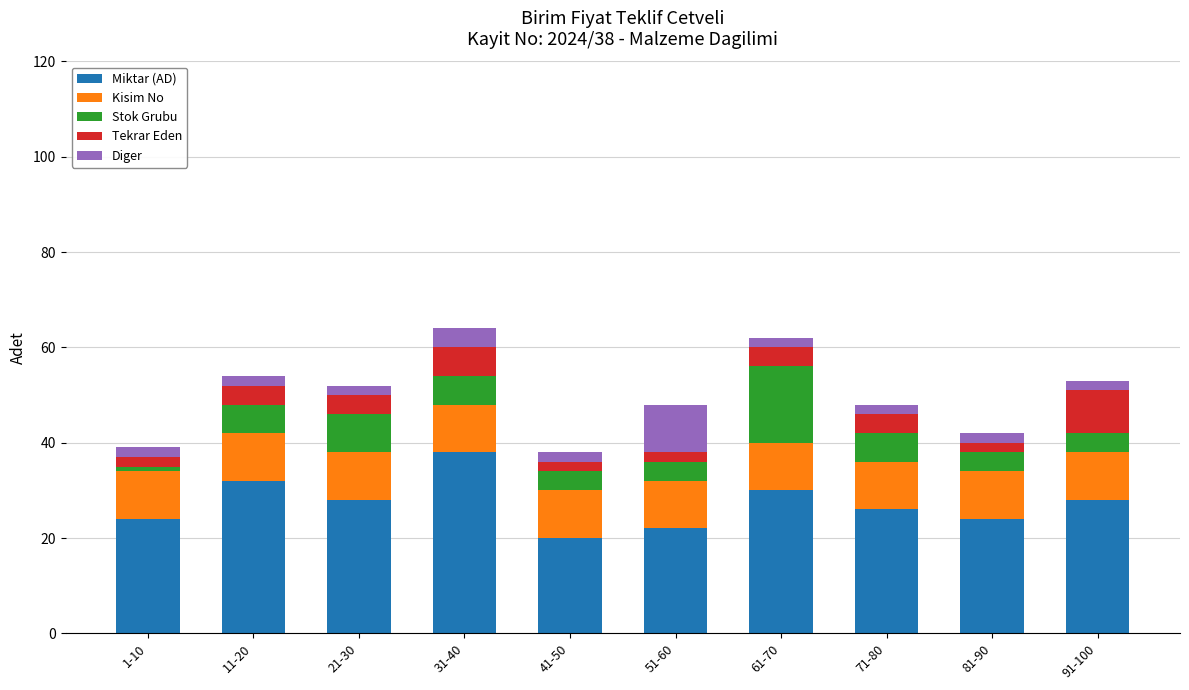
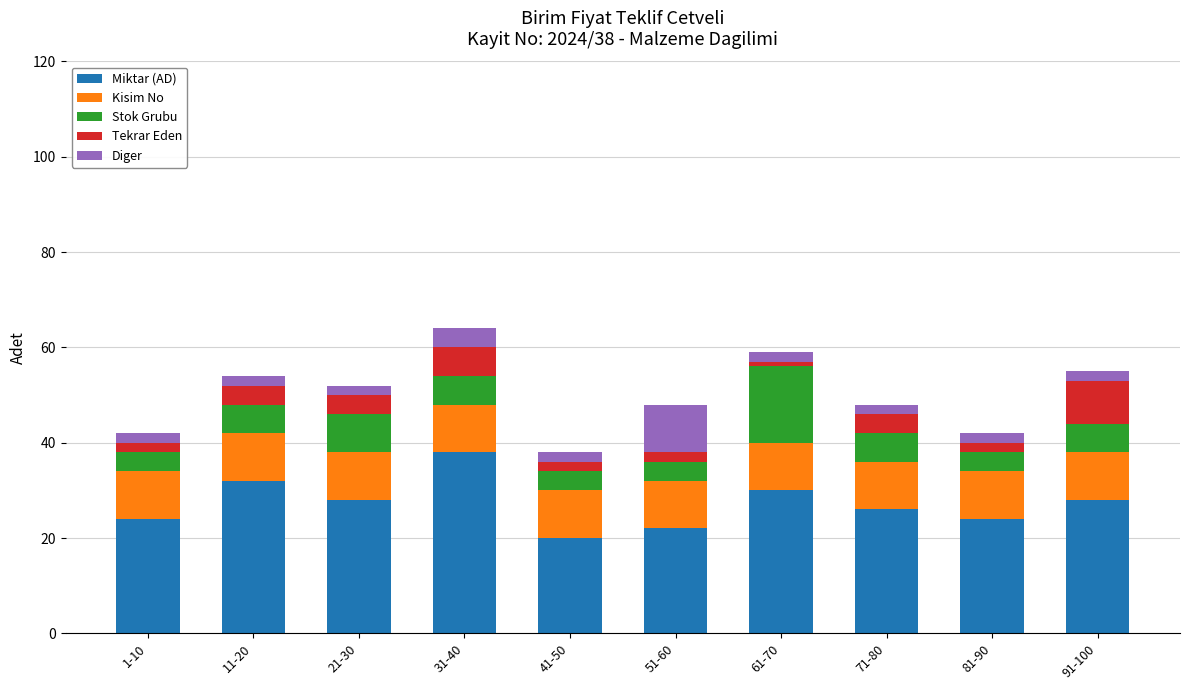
Stok Grubu, 1-10: 1 -> 4
Tekrar Eden, 61-70: 4 -> 1
Stok Grubu, 91-100: 4 -> 6
